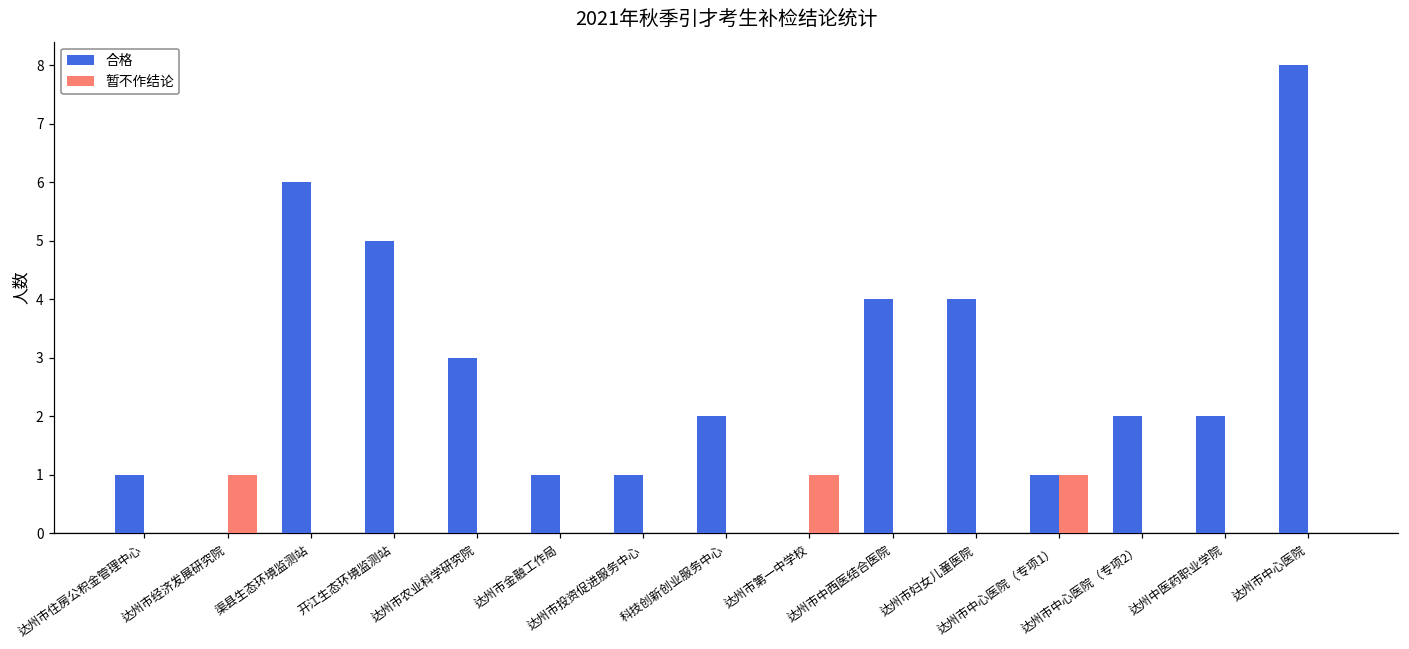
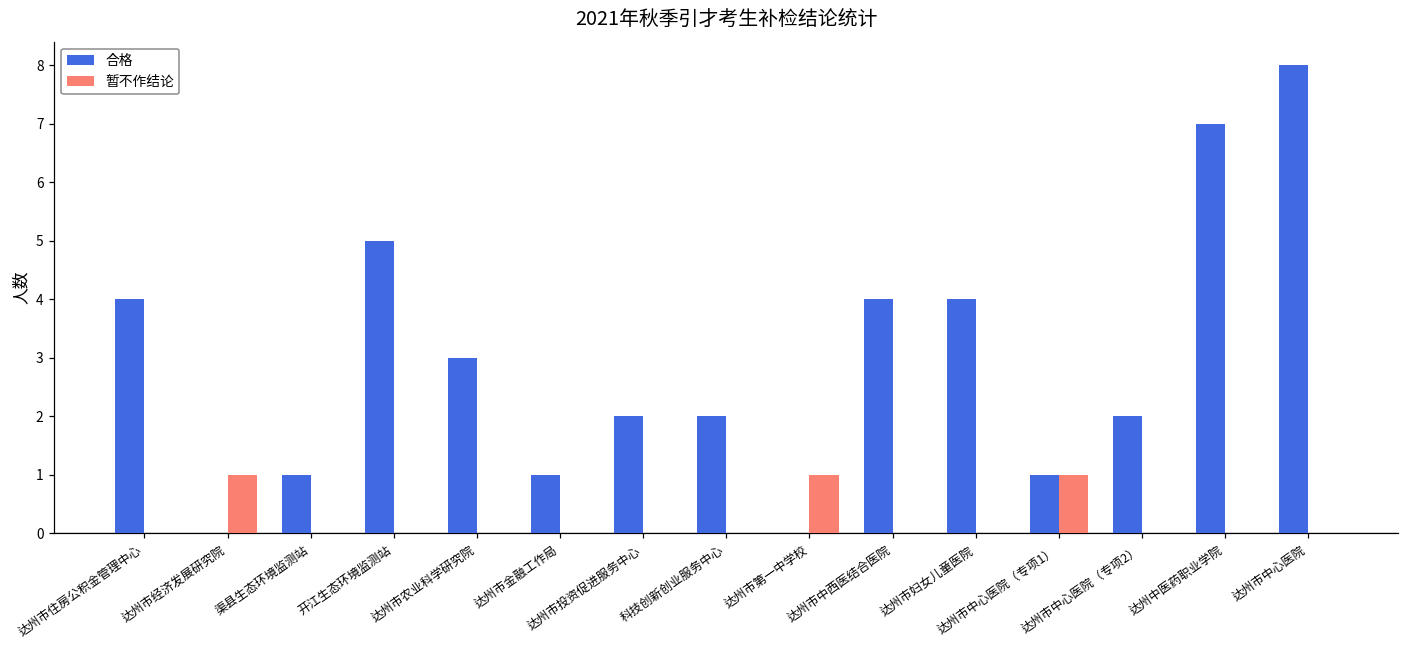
合格, 达州市住房公积金管理中心: 1 -> 4
合格, 渠县生态环境监测站: 6 -> 1
合格, 达州市投资促进服务中心: 1 -> 2
合格, 达州中医药职业学院: 2 -> 7
